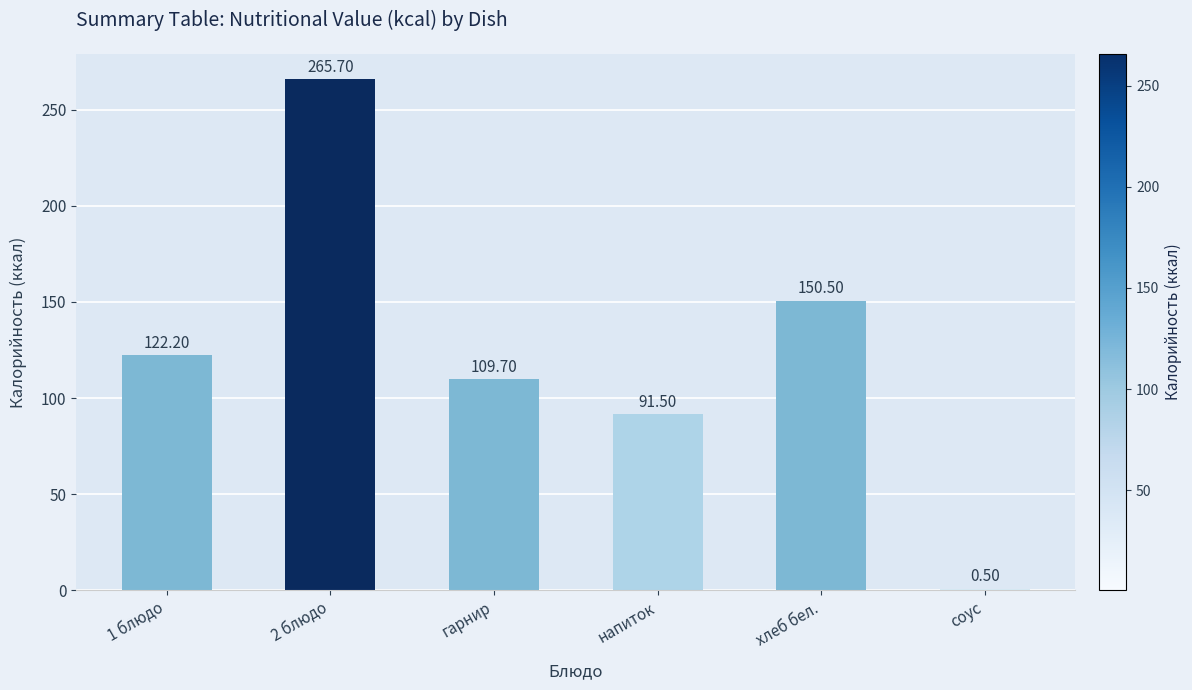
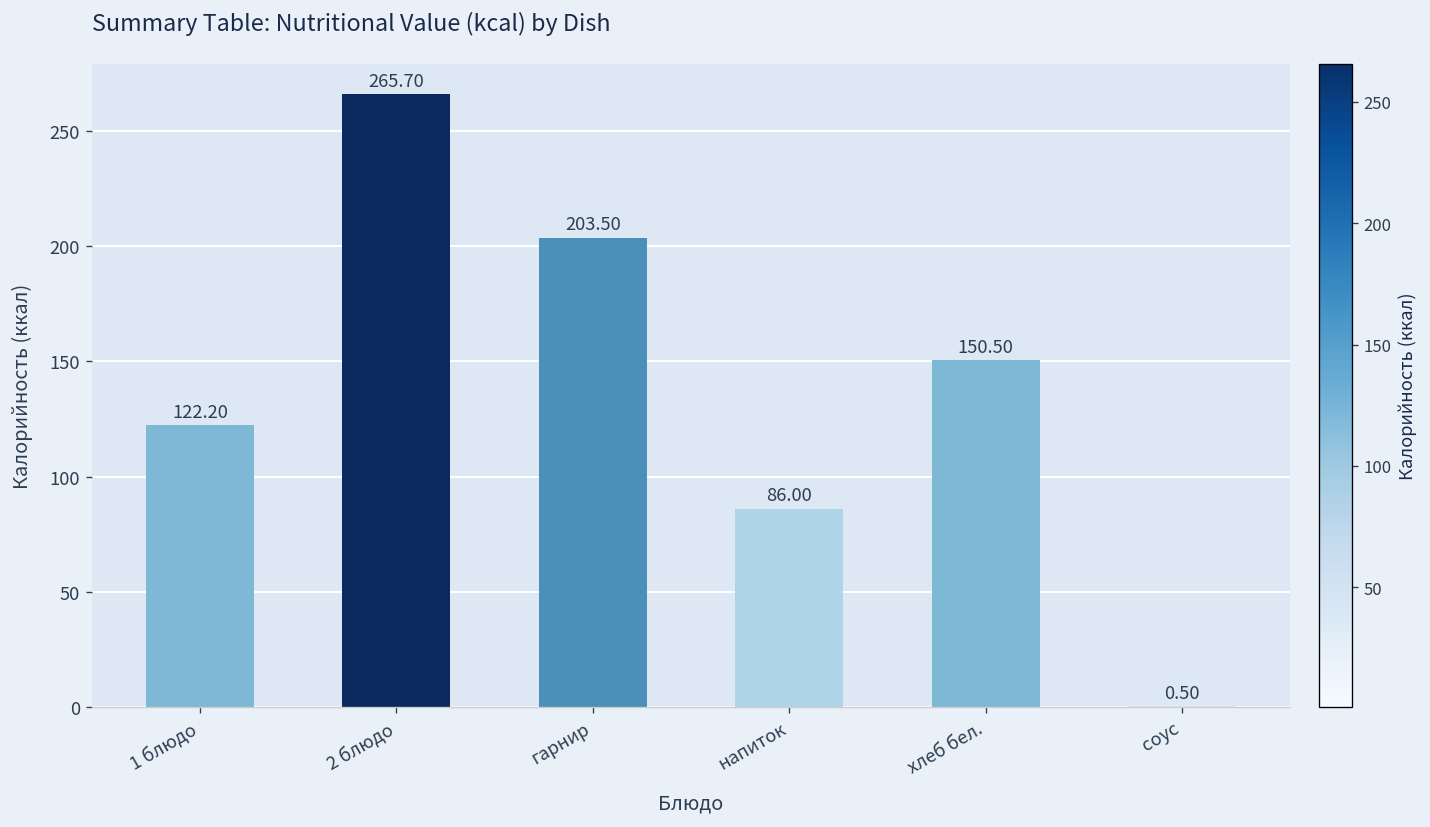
гарнир: 109.70 -> 203.50
напиток: 91.50 -> 86.00
